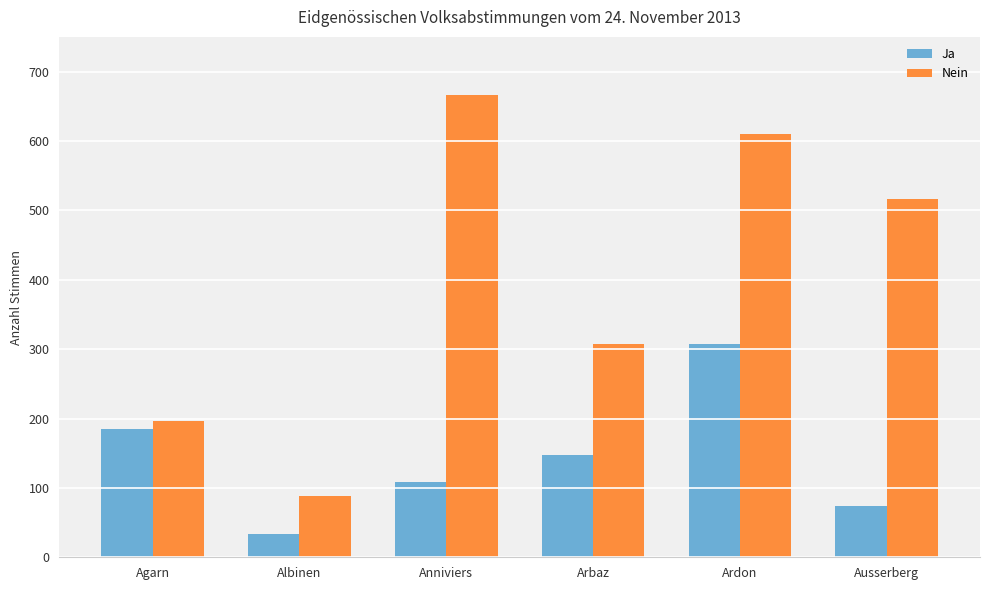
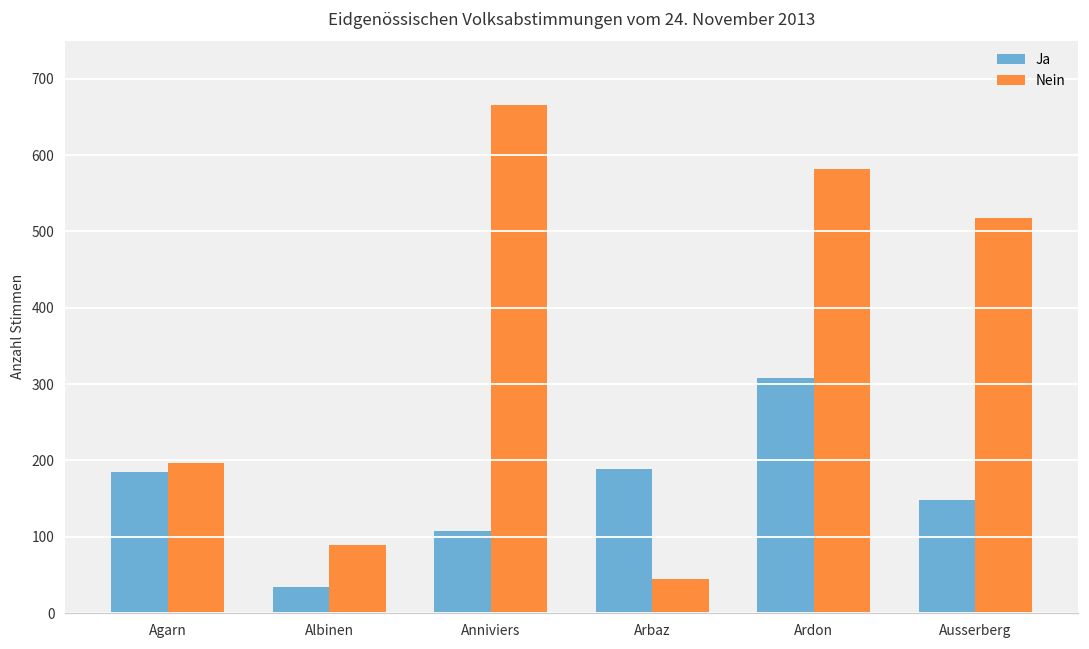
Ja, Arbaz: 150 -> 190
Nein, Arbaz: 310 -> 40
Nein, Ardon: 610 -> 580
Ja, Ausserberg: 70 -> 150
